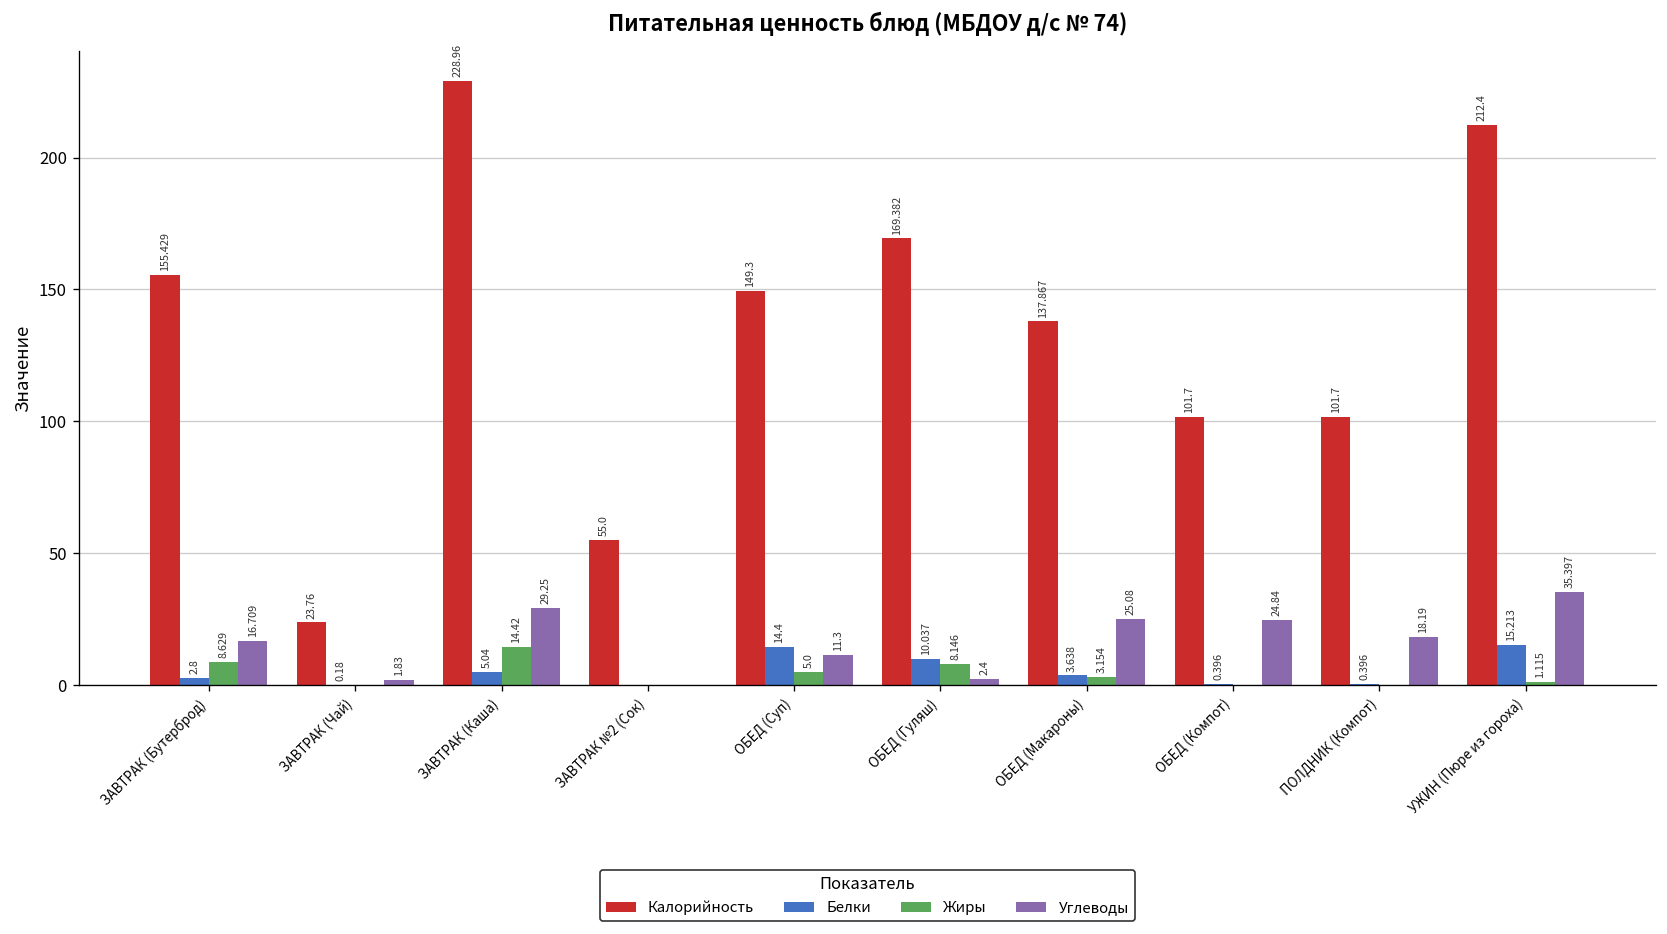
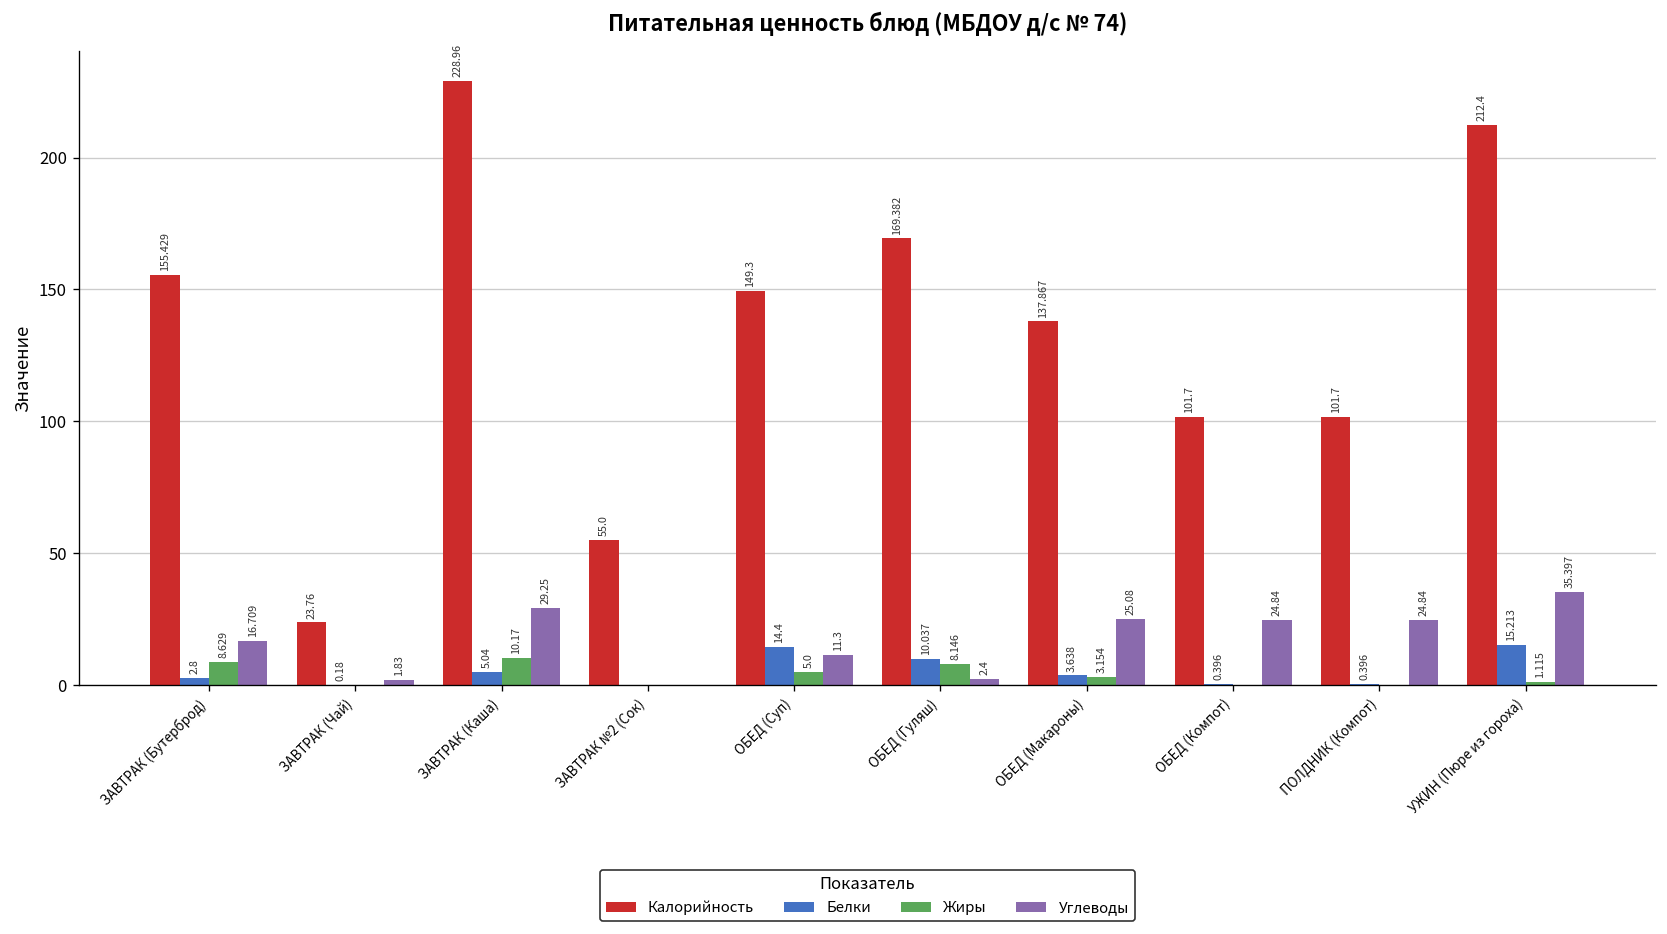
Жиры, ЗАВТРАК (Каша): 14.42 -> 10.17
Углеводы, ПОЛДНИК (Компот): 18.19 -> 24.84
